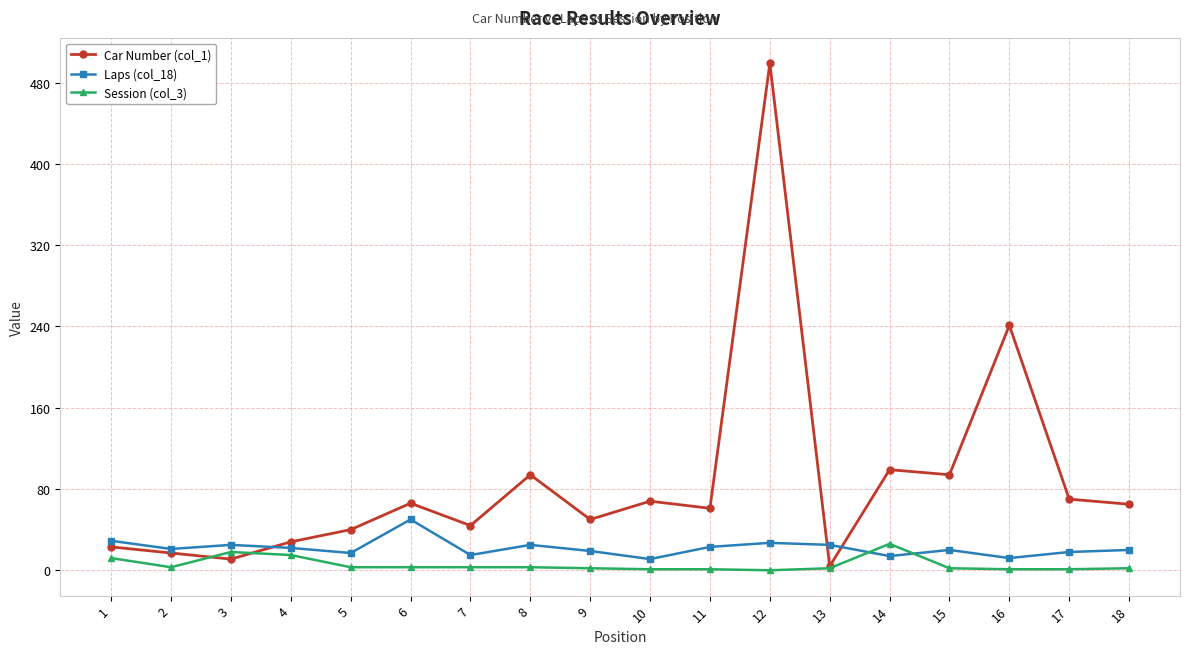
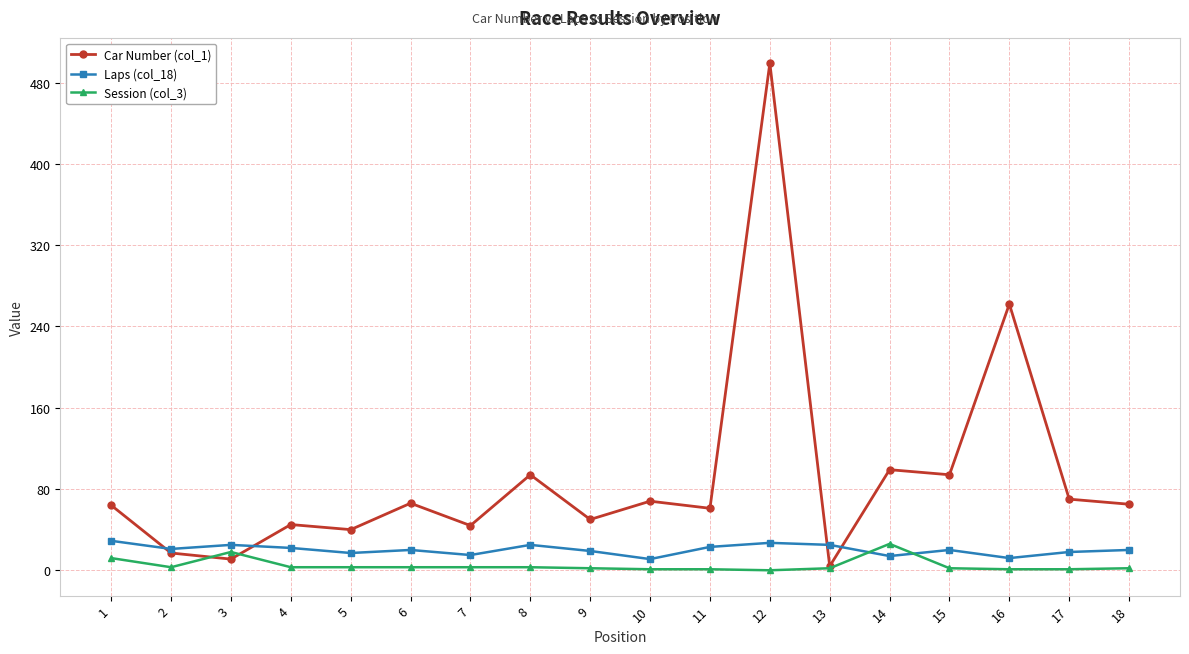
Car Number (col_1), 1: 23 -> 64
Car Number (col_1), 4: 28 -> 45
Session (col_3), 4: 15 -> 3
Laps (col_18), 6: 50 -> 20
Car Number (col_1), 16: 241 -> 262
